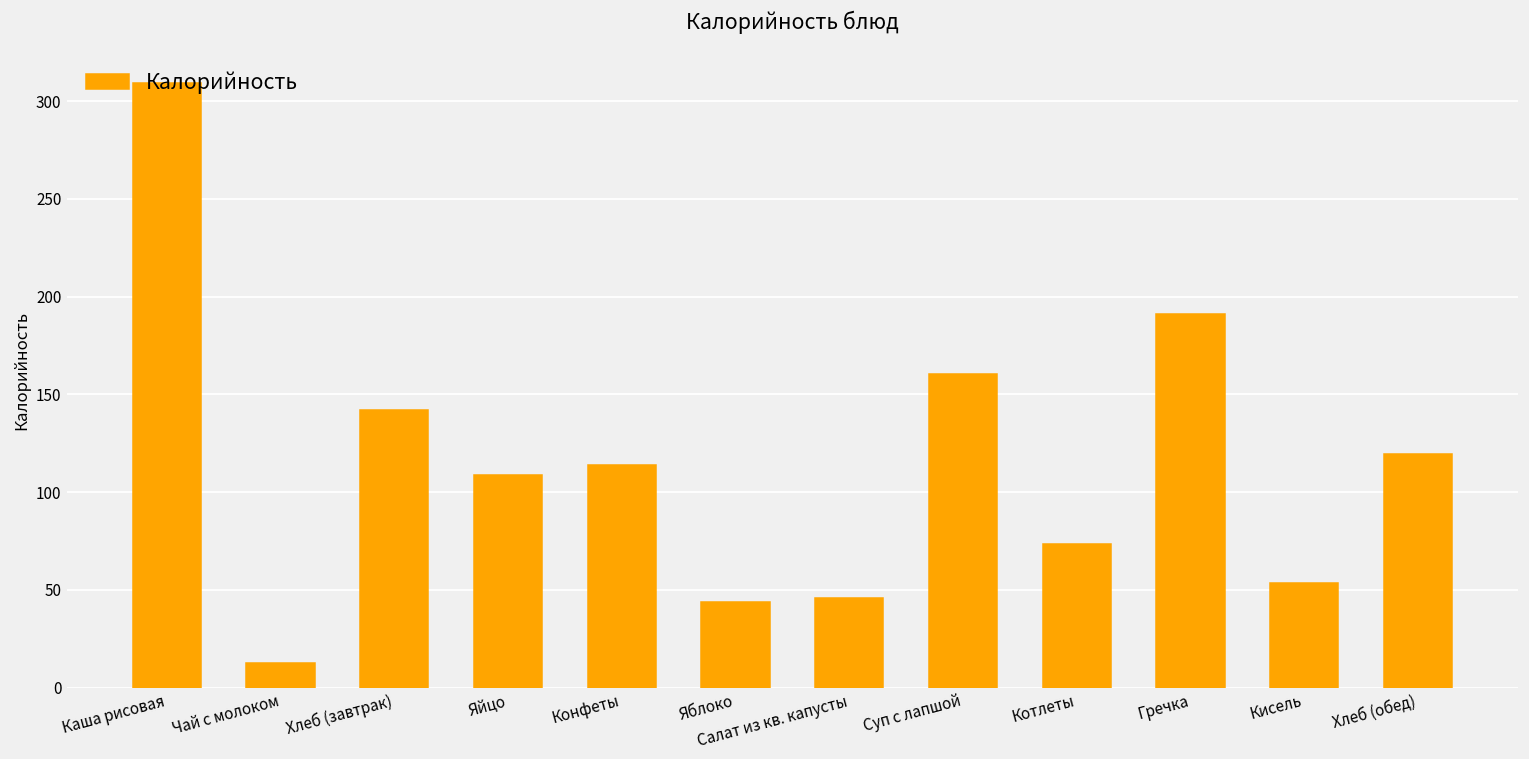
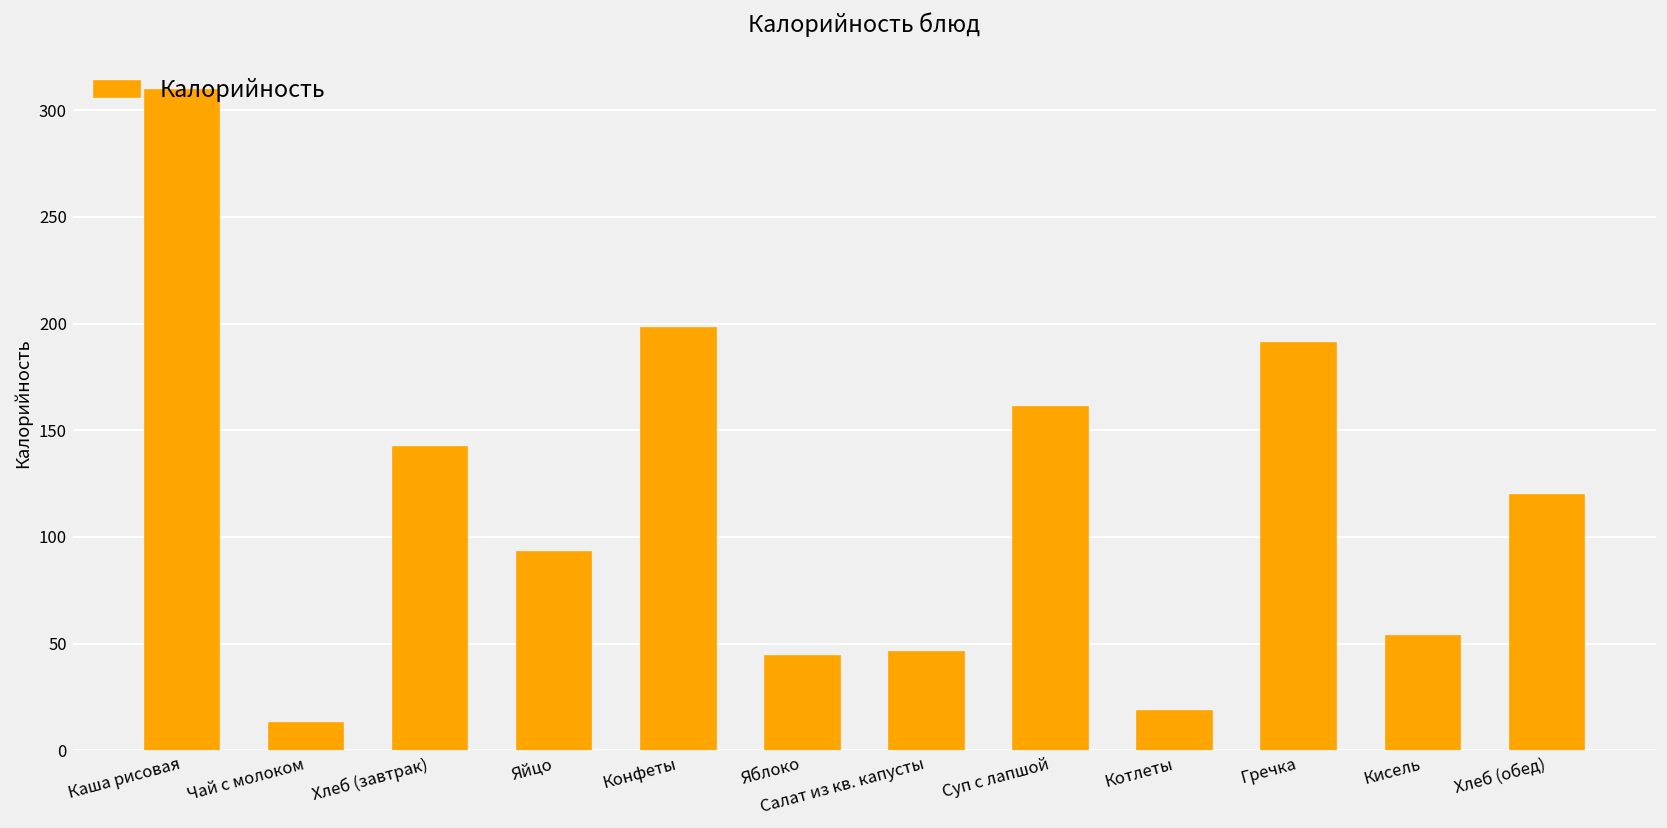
Яйцо: 109 -> 93
Конфеты: 114 -> 198
Котлеты: 73 -> 18
